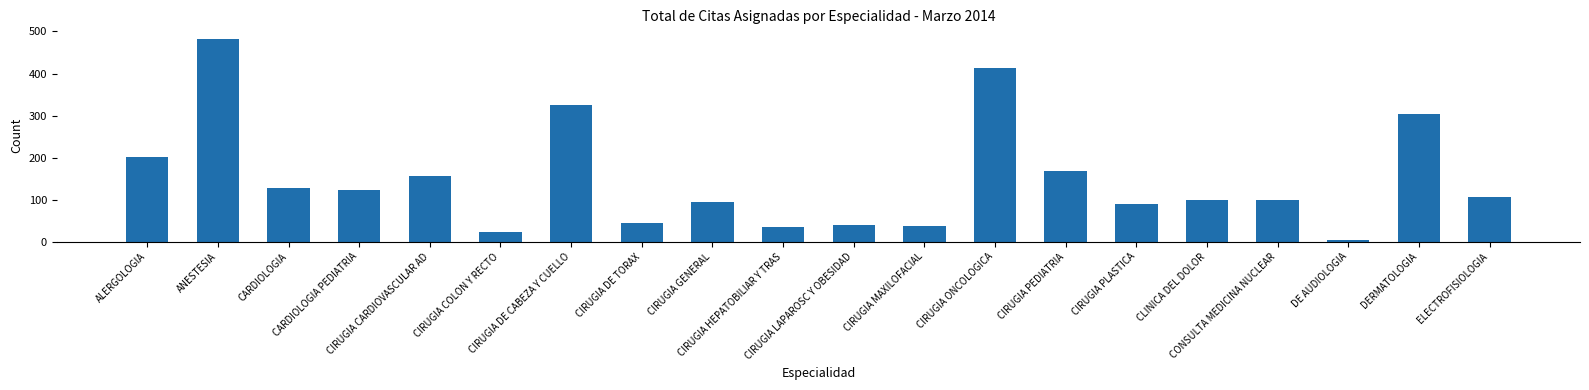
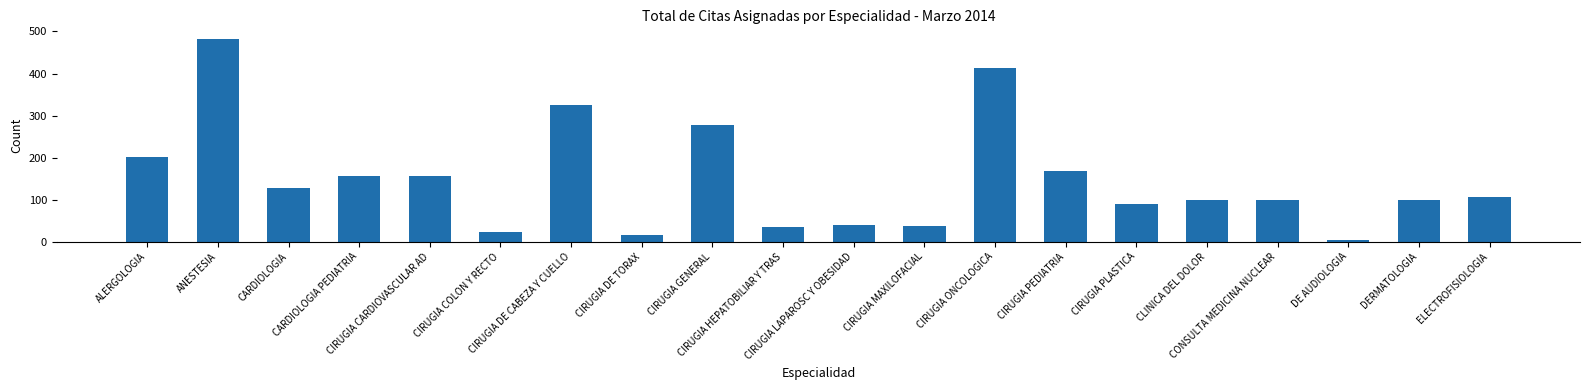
CARDIOLOGIA PEDIATRIA: 120 -> 160
CIRUGIA DE TORAX: 40 -> 20
CIRUGIA GENERAL: 100 -> 280
DERMATOLOGIA: 300 -> 100
